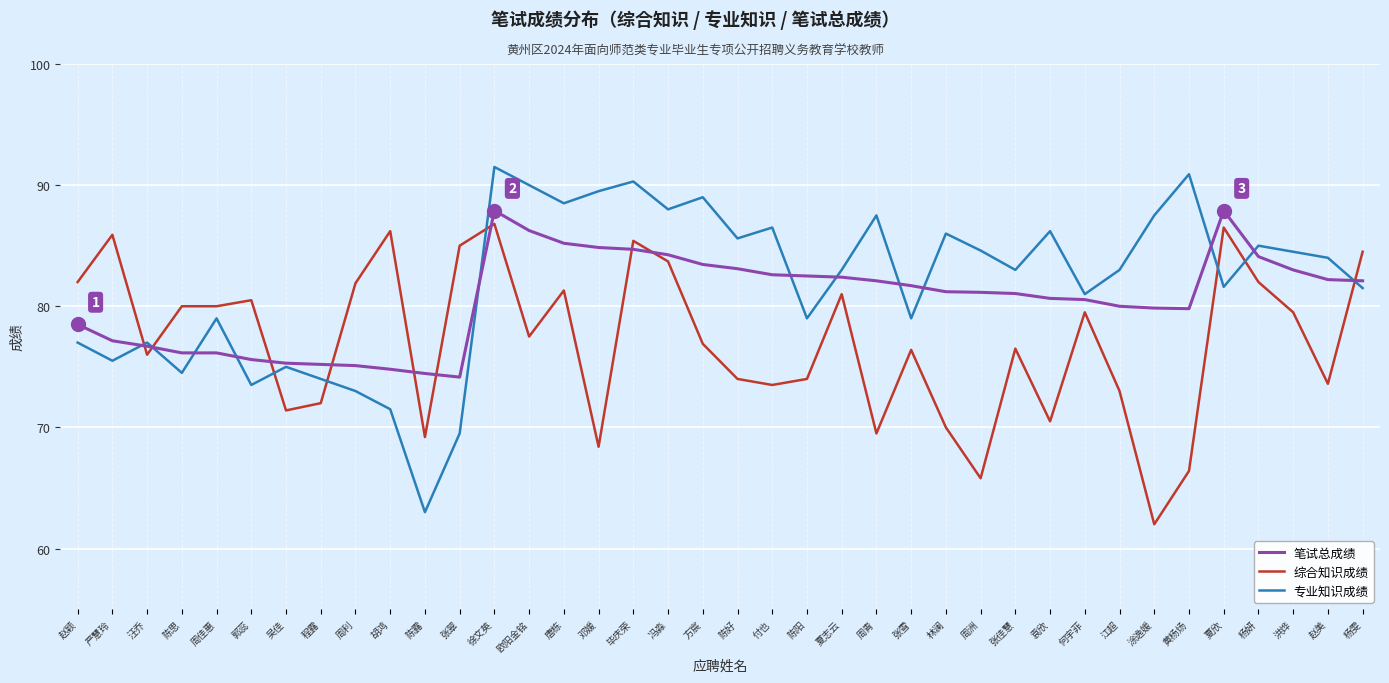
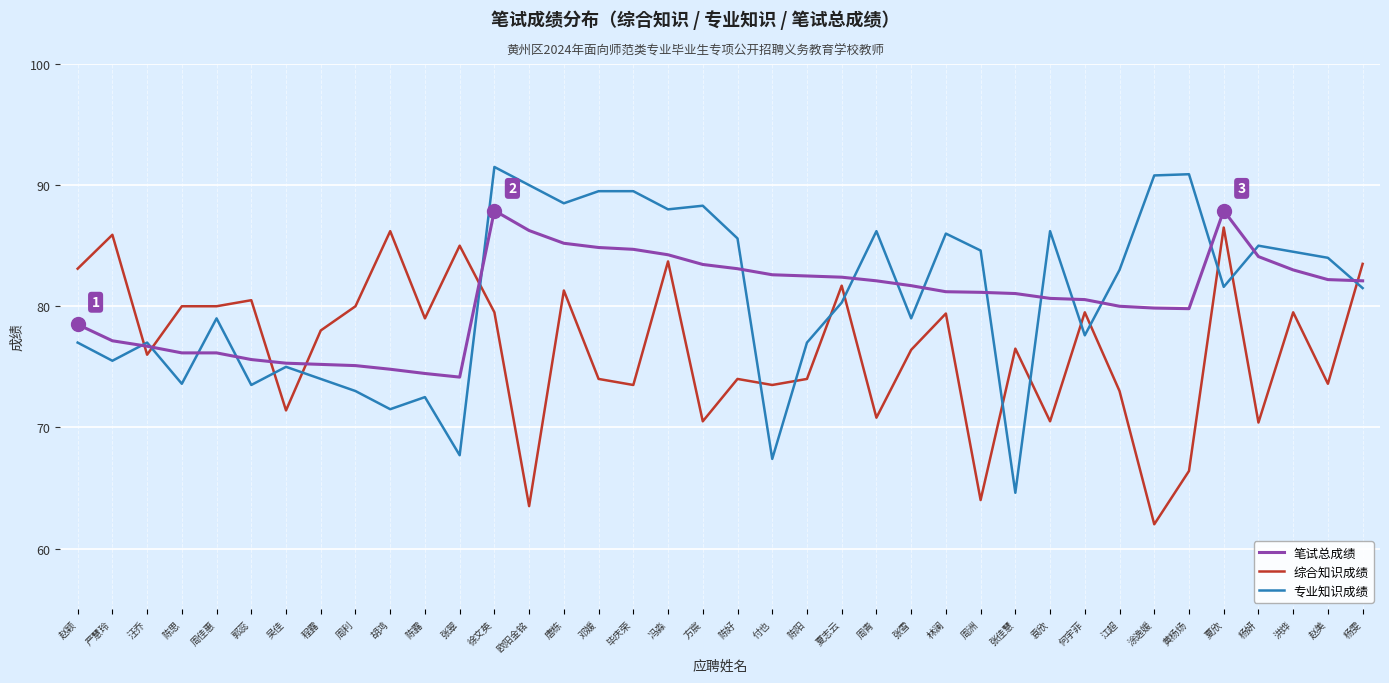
综合知识成绩, 赵颖: 82.0 -> 83.1
专业知识成绩, 陈思: 74.5 -> 73.6
综合知识成绩, 程露: 72 -> 78
综合知识成绩, 周利: 81.9 -> 80.0
综合知识成绩, 陈露: 69.2 -> 79.0
专业知识成绩, 陈露: 63.0 -> 72.5
专业知识成绩, 张翠: 69.5 -> 67.7
综合知识成绩, 徐文英: 86.8 -> 79.5
综合知识成绩, 欧阳金铭: 77.5 -> 63.5
综合知识成绩, 邓媛: 68.4 -> 74.0
综合知识成绩, 毕庆荣: 85.4 -> 73.5
专业知识成绩, 毕庆荣: 90.3 -> 89.5
综合知识成绩, 方宸: 76.9 -> 70.5
专业知识成绩, 方宸: 89.0 -> 88.3
专业知识成绩, 付也: 86.5 -> 67.4
专业知识成绩, 陈阳: 79 -> 77
综合知识成绩, 夏志云: 81.0 -> 81.7
专业知识成绩, 夏志云: 83.0 -> 80.3
综合知识成绩, 周青: 69.5 -> 70.8
专业知识成绩, 周青: 87.5 -> 86.2
综合知识成绩, 林澜: 70.0 -> 79.4
综合知识成绩, 周洲: 65.8 -> 64.0
专业知识成绩, 张佳慧: 83.0 -> 64.6
专业知识成绩, 何宇菲: 81.0 -> 77.6
专业知识成绩, 涂逸媛: 87.5 -> 90.8
综合知识成绩, 杨妍: 82.0 -> 70.4
综合知识成绩, 杨雯: 84.5 -> 83.5
